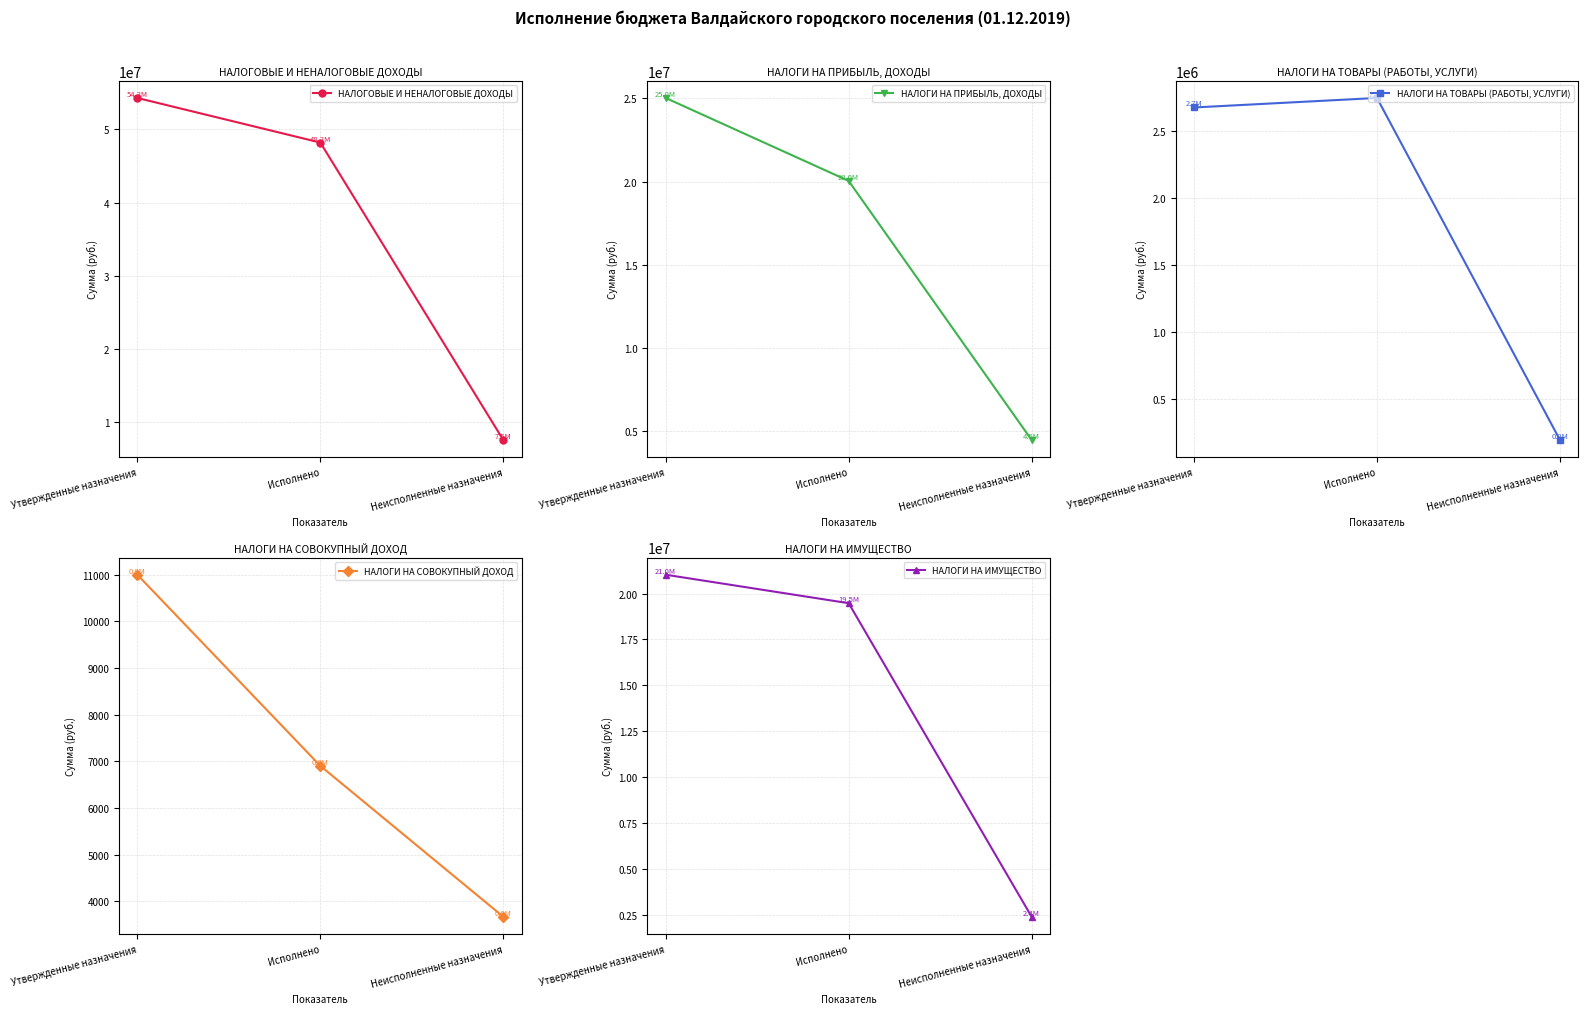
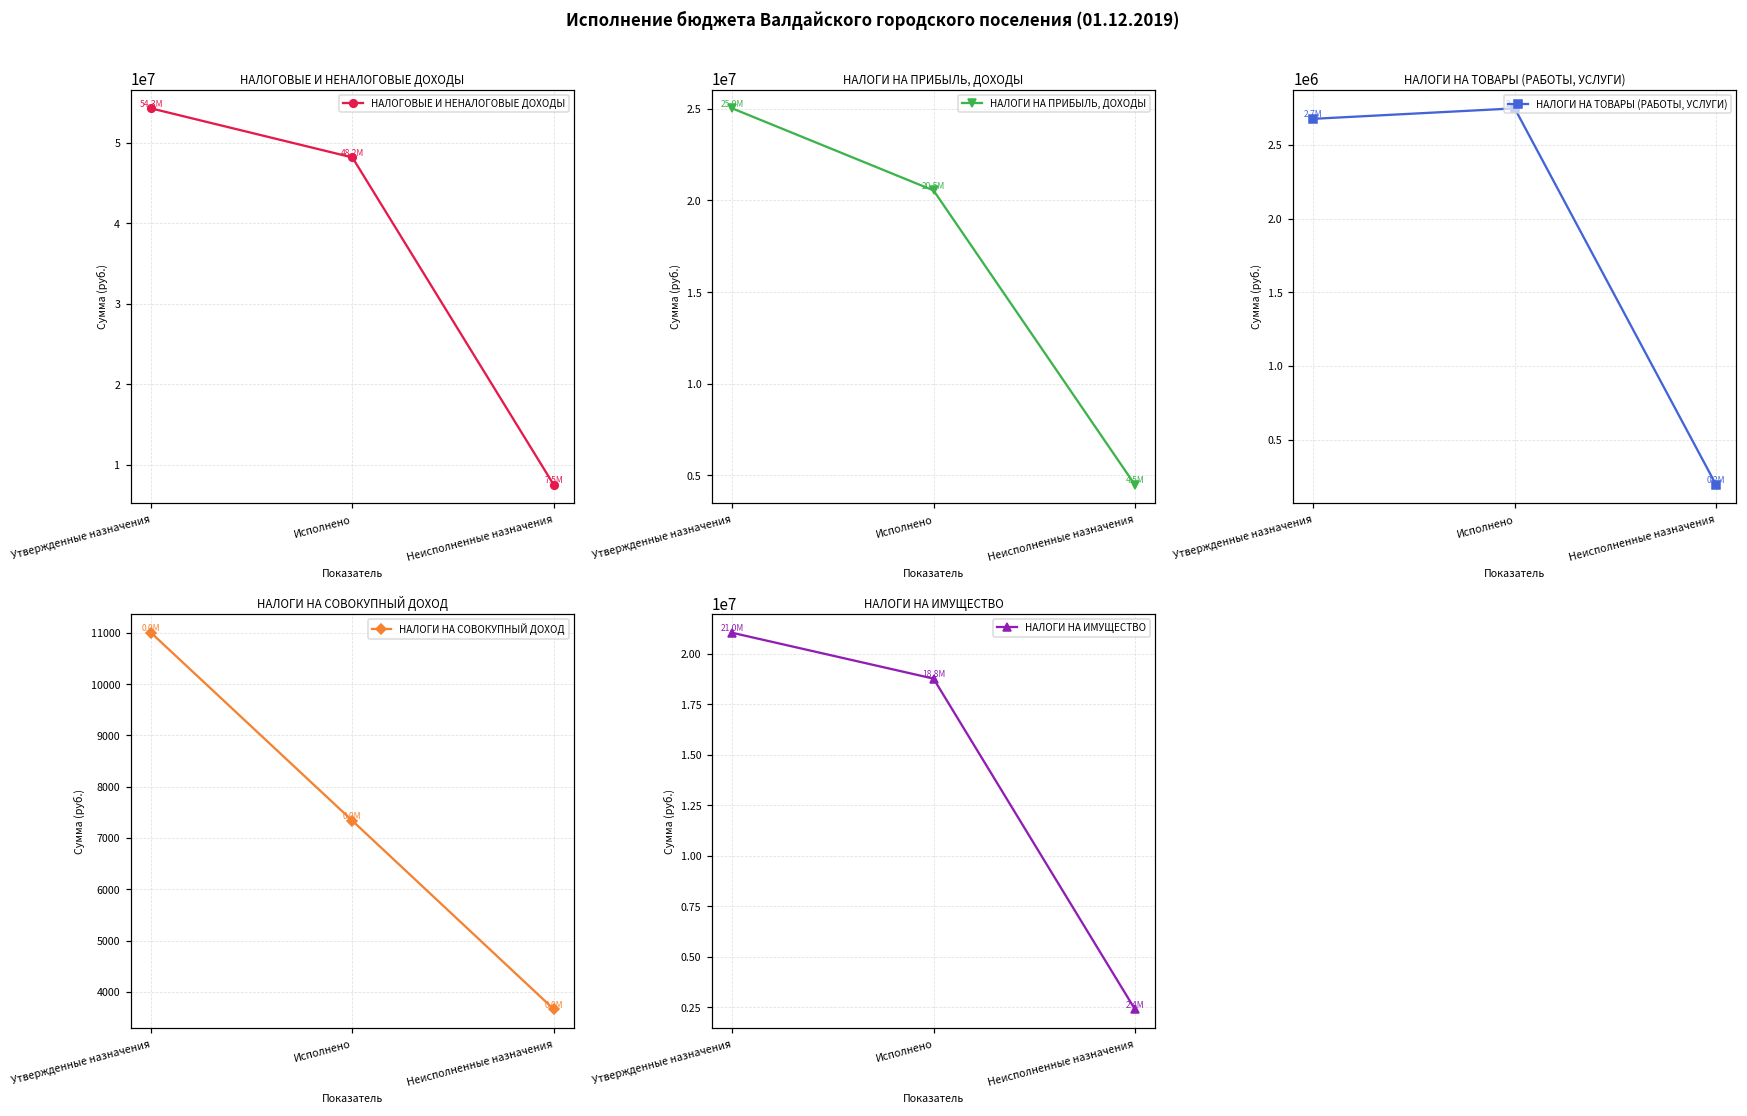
НАЛОГИ НА ПРИБЫЛЬ, ДОХОДЫ, Исполнено: 20.0M -> 20.5M
НАЛОГИ НА СОВОКУПНЫЙ ДОХОД, Исполнено: 6900 -> 7300
НАЛОГИ НА ИМУЩЕСТВО, Исполнено: 19.5M -> 18.8M
